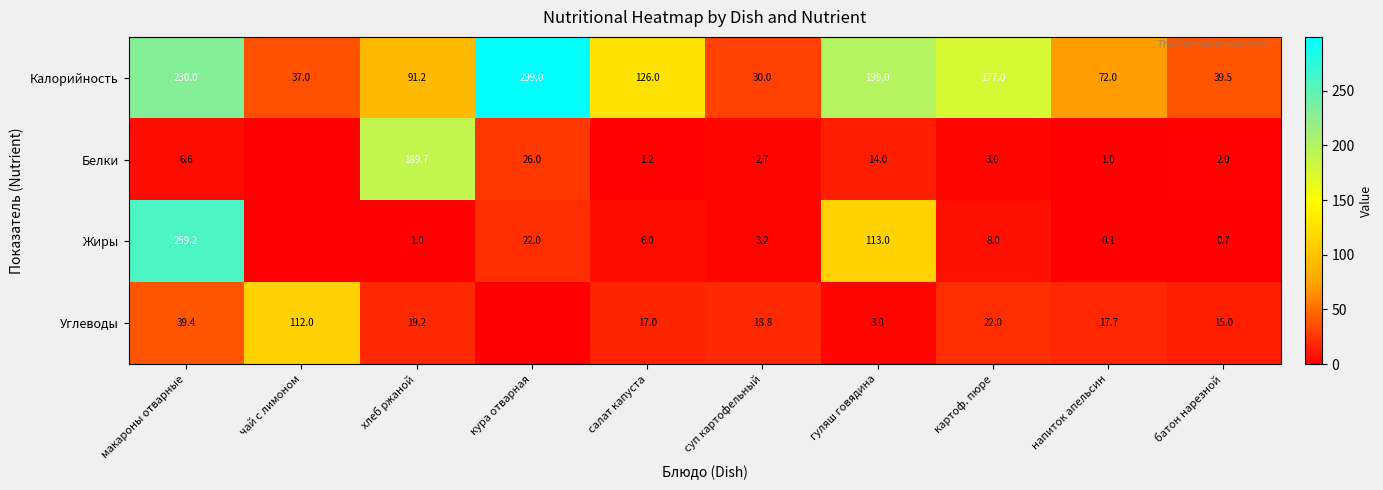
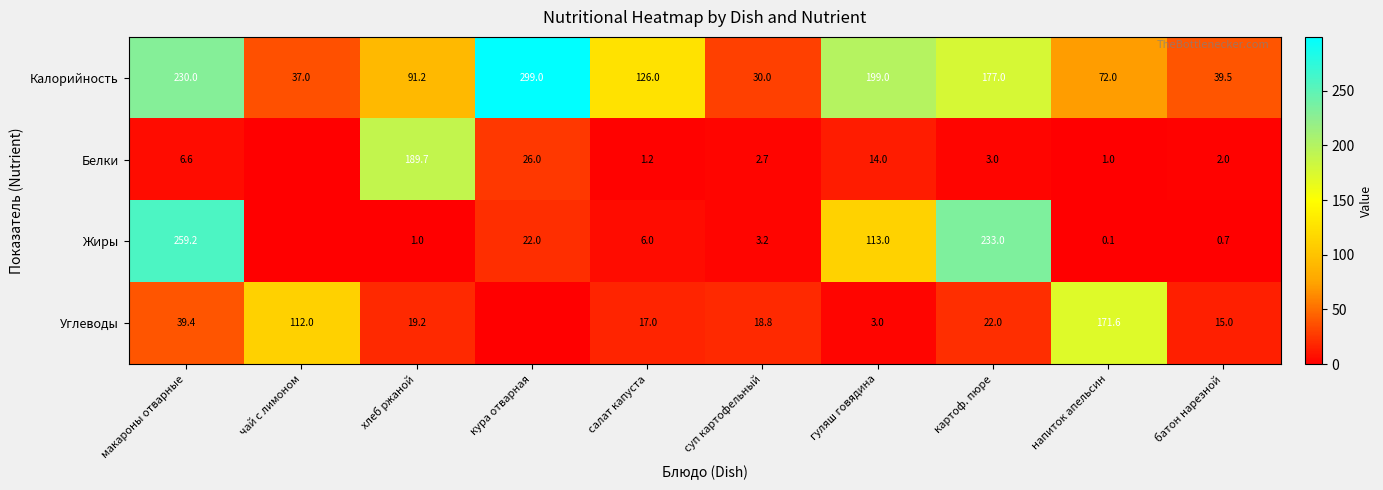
Жиры, картоф. пюре: 8.0 -> 233.0
Углеводы, напиток апельсин: 17.7 -> 171.6
